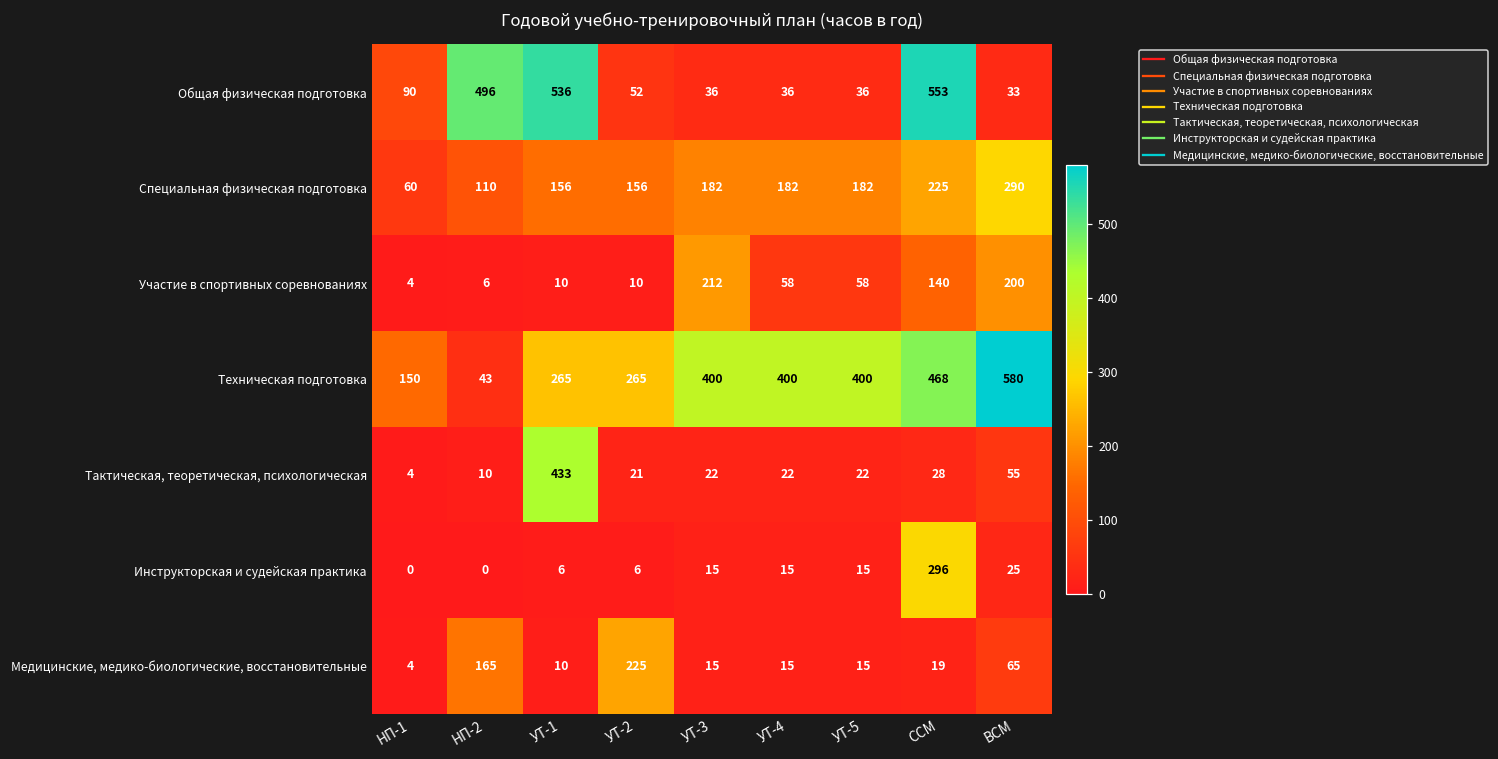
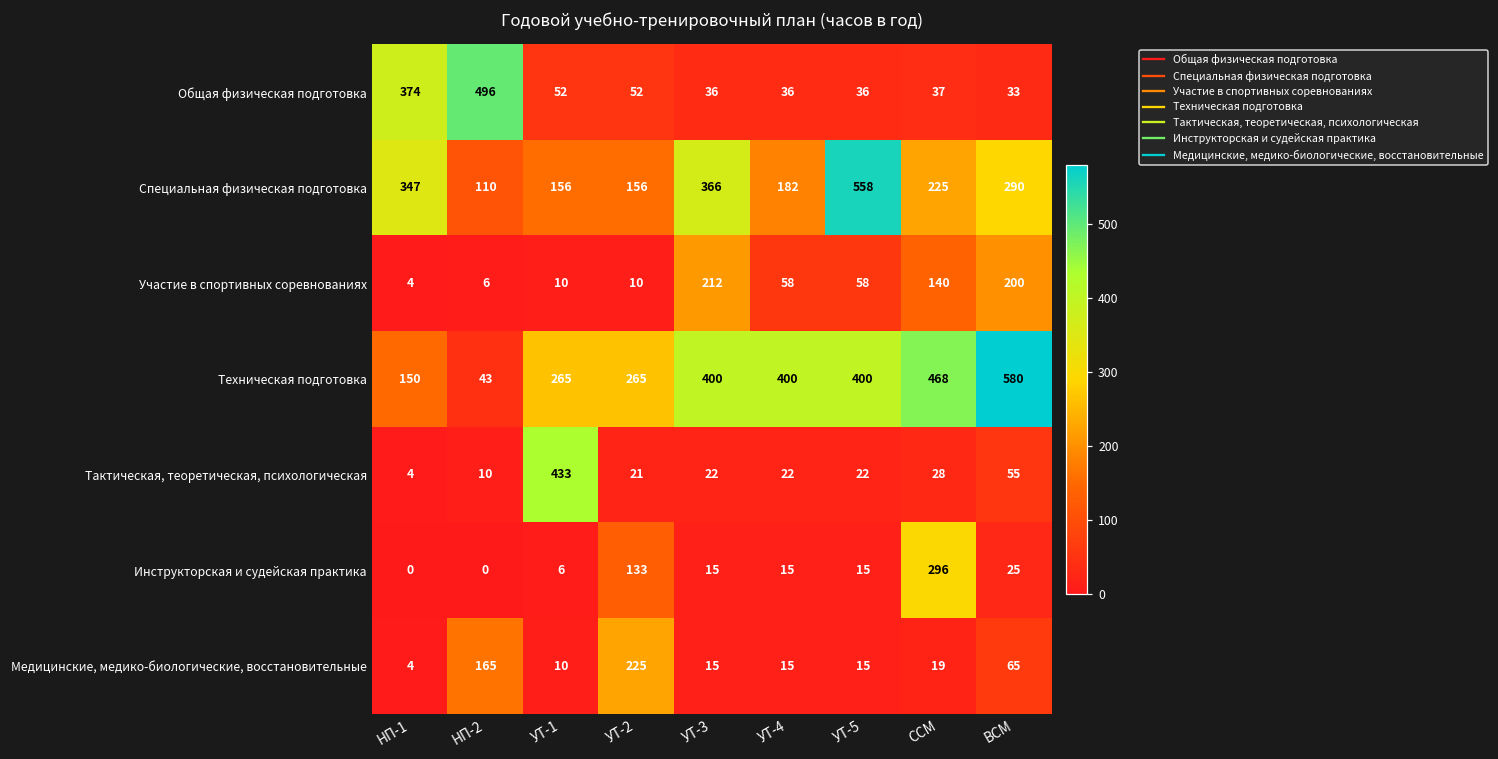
Общая физическая подготовка, НП-1: 90 -> 374
Общая физическая подготовка, УТ-1: 536 -> 52
Общая физическая подготовка, ССМ: 553 -> 37
Специальная физическая подготовка, НП-1: 60 -> 347
Специальная физическая подготовка, УТ-3: 182 -> 366
Специальная физическая подготовка, УТ-5: 182 -> 558
Инструкторская и судейская практика, УТ-2: 6 -> 133
